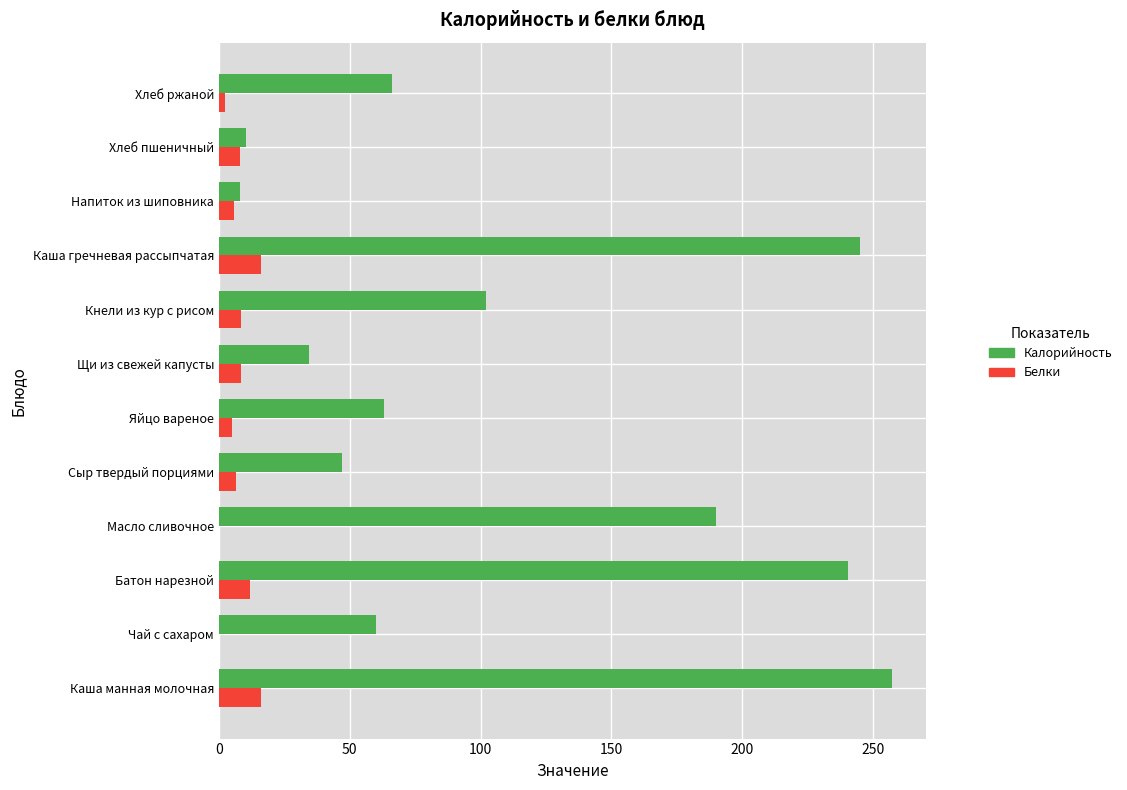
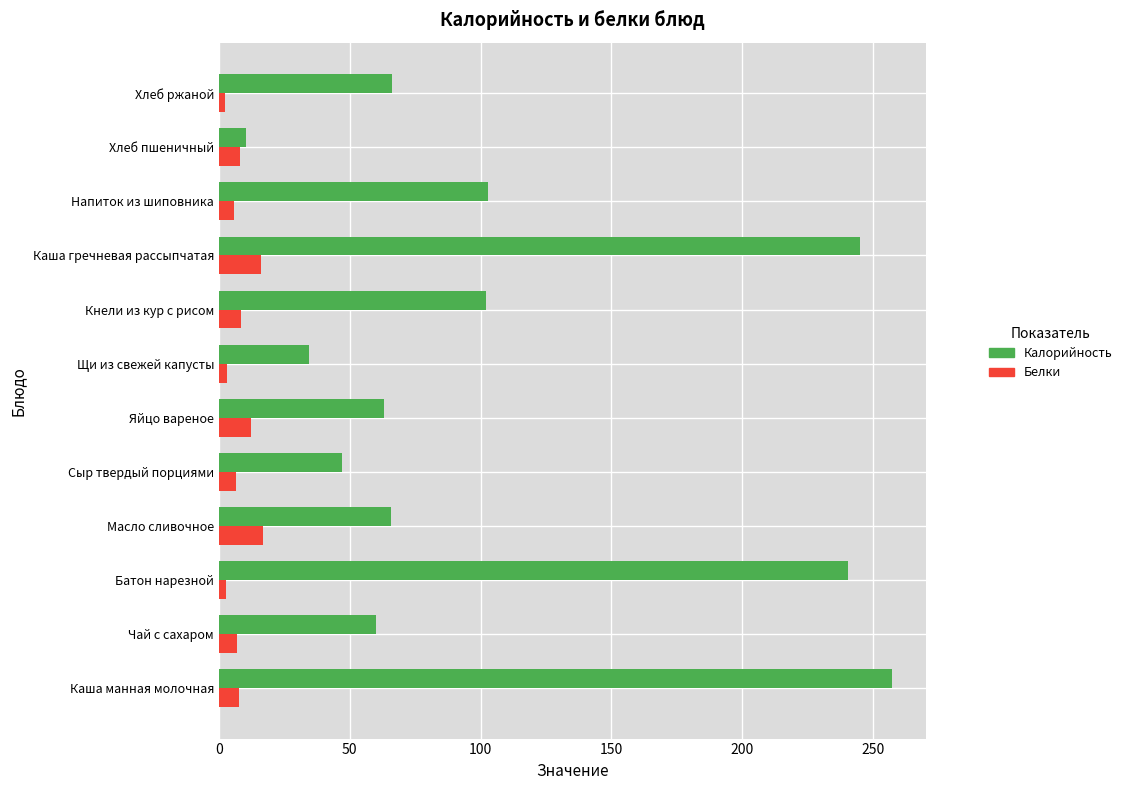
Калорийность, Напиток из шиповника: 8 -> 103
Белки, Щи из свежей капусты: 9 -> 3
Белки, Яйцо вареное: 5 -> 12
Калорийность, Масло сливочное: 190 -> 66
Белки, Масло сливочное: 0 -> 17
Белки, Батон нарезной: 12 -> 3
Белки, Чай с сахаром: 0 -> 7
Белки, Каша манная молочная: 16 -> 8
